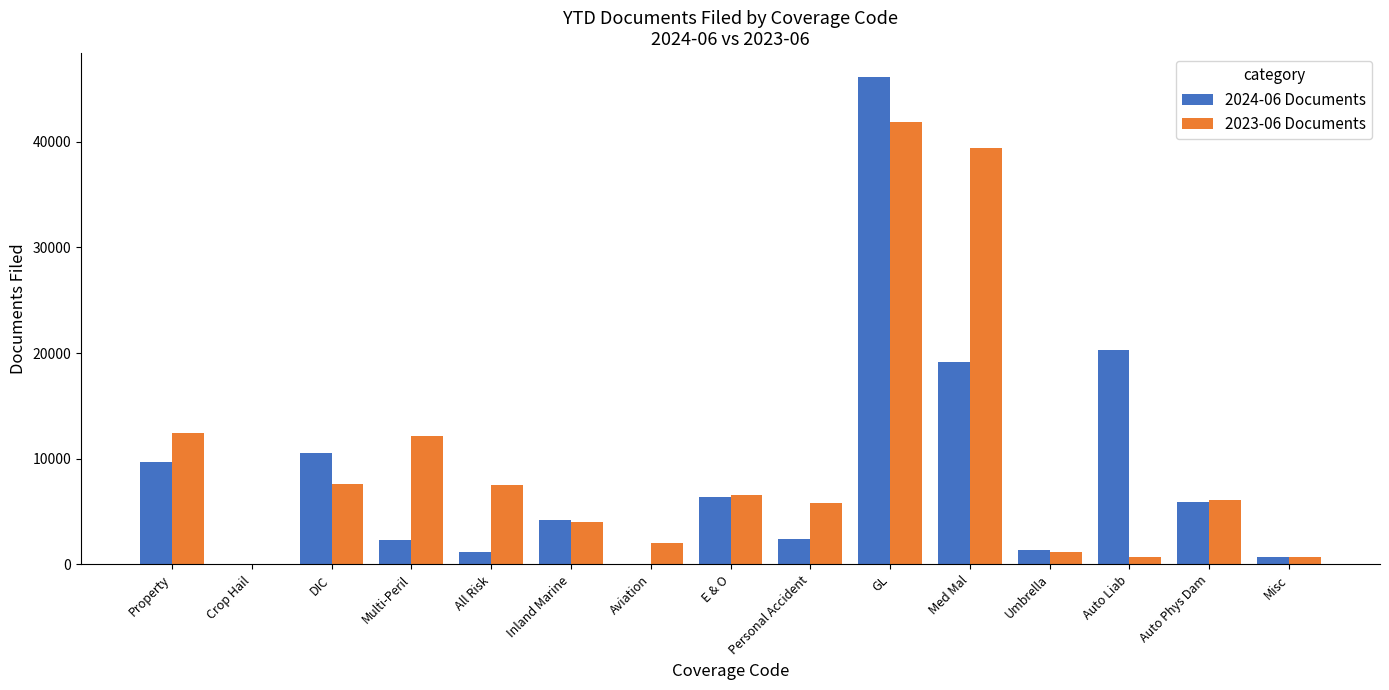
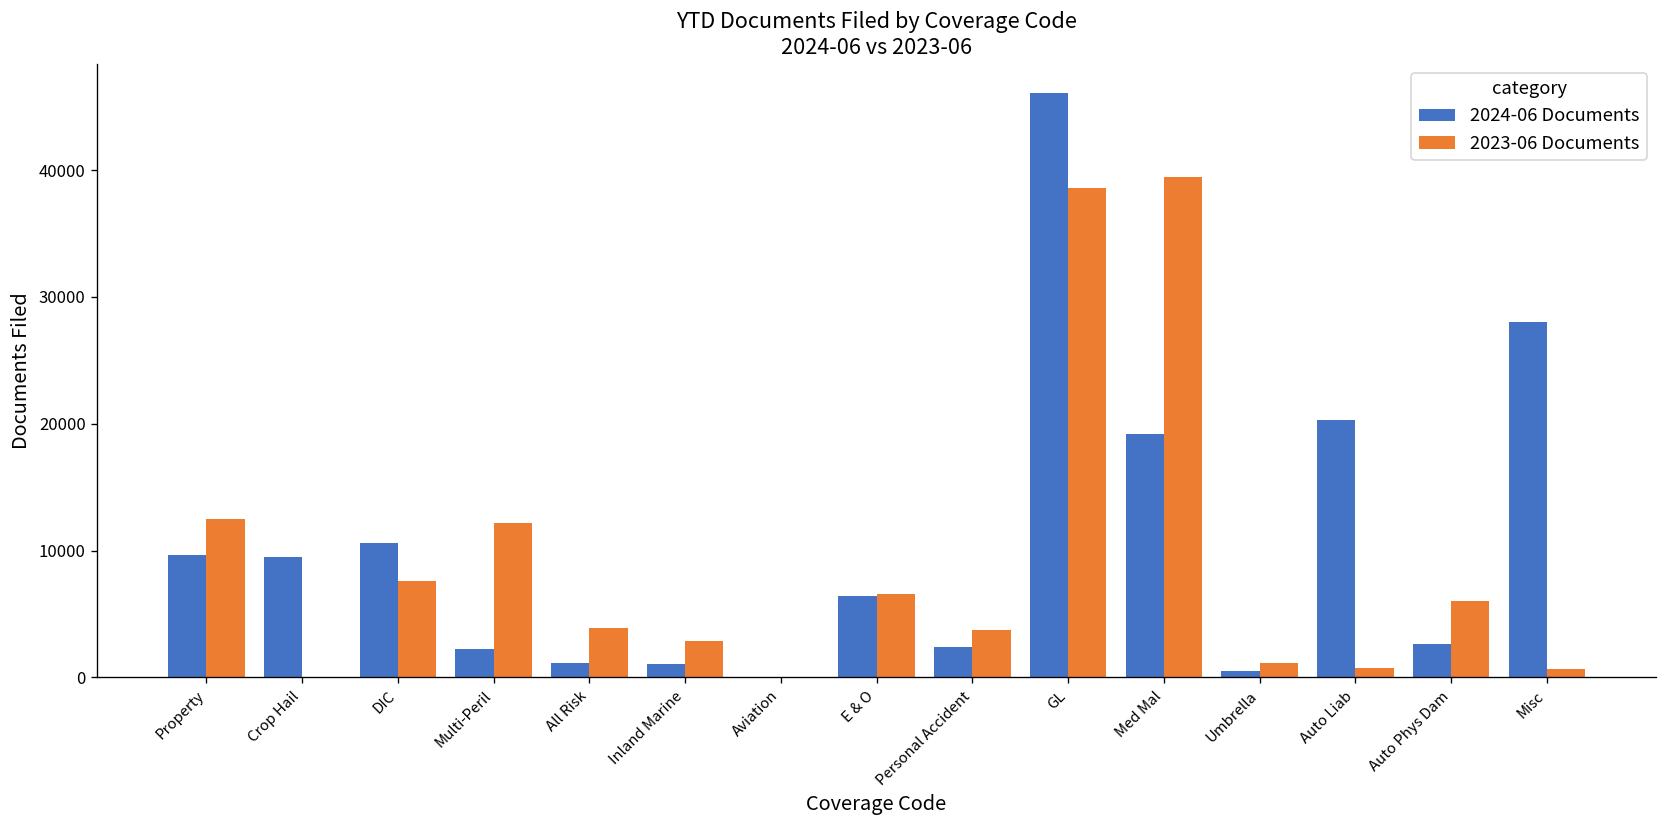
2024-06 Documents, Crop Hail: 0 -> 9500
2023-06 Documents, All Risk: 7600 -> 3900
2024-06 Documents, Inland Marine: 4200 -> 1100
2023-06 Documents, Inland Marine: 4000 -> 2900
2023-06 Documents, Aviation: 2000 -> 0
2023-06 Documents, Personal Accident: 5800 -> 3700
2023-06 Documents, GL: 41800 -> 38600
2024-06 Documents, Umbrella: 1300 -> 500
2024-06 Documents, Auto Phys Dam: 5900 -> 2700
2024-06 Documents, Misc: 700 -> 28000
